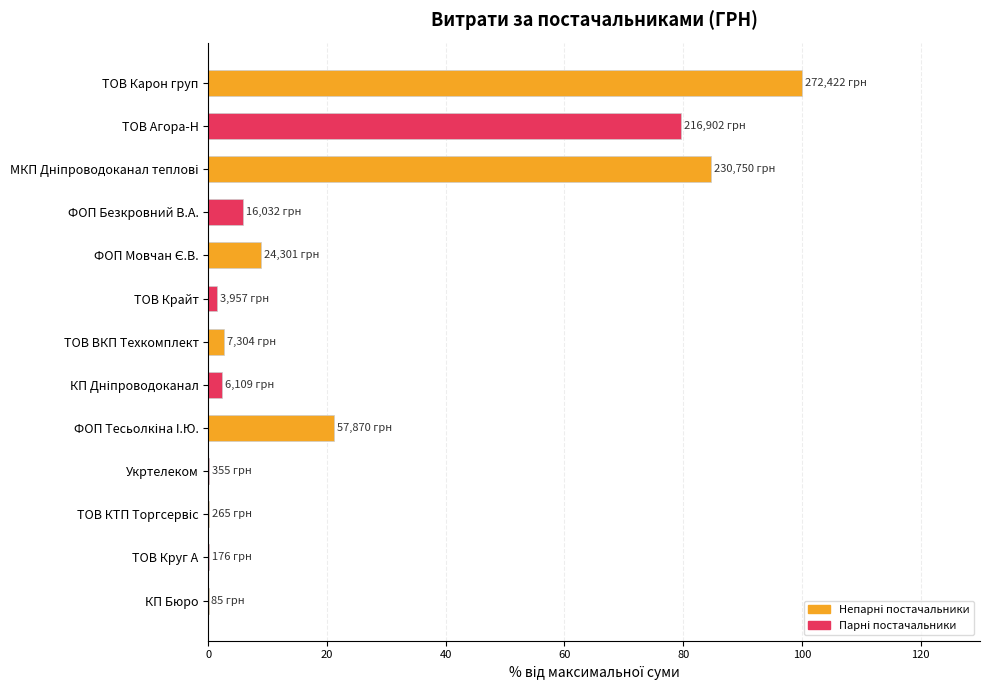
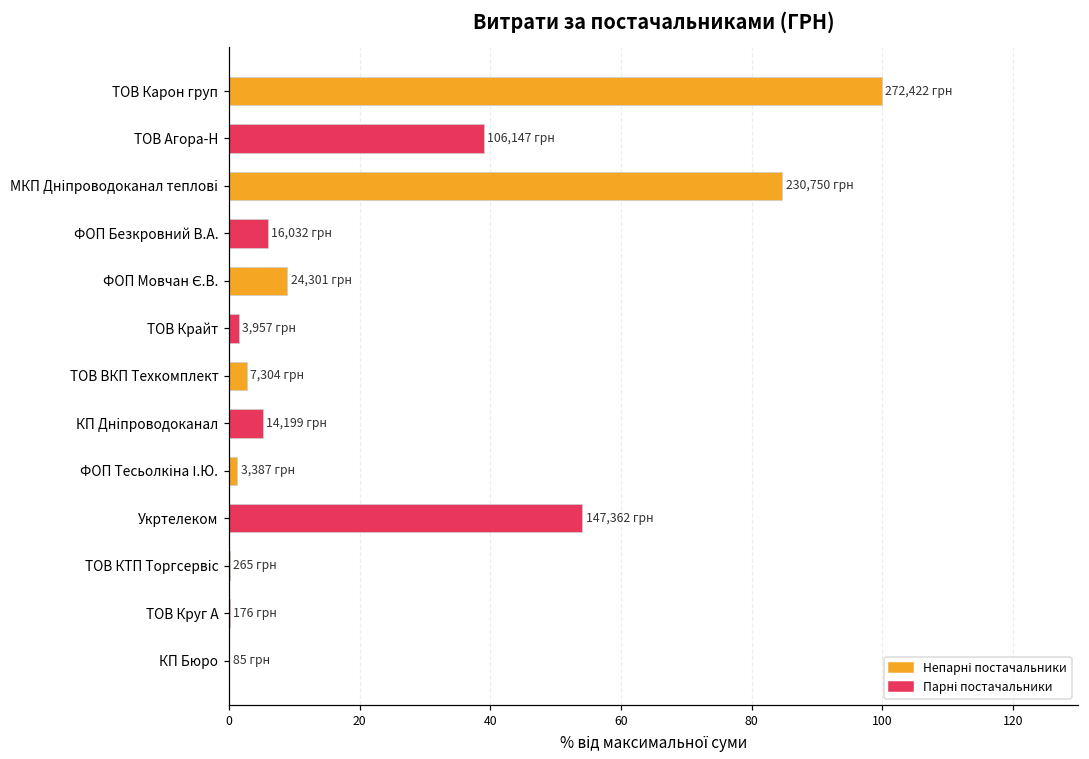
ТОВ Агора-Н: 216,902 -> 106,147
КП Дніпроводоканал: 6,109 -> 14,199
ФОП Тесьолкіна І.Ю.: 57,870 -> 3,387
Укртелеком: 355 -> 147,362
